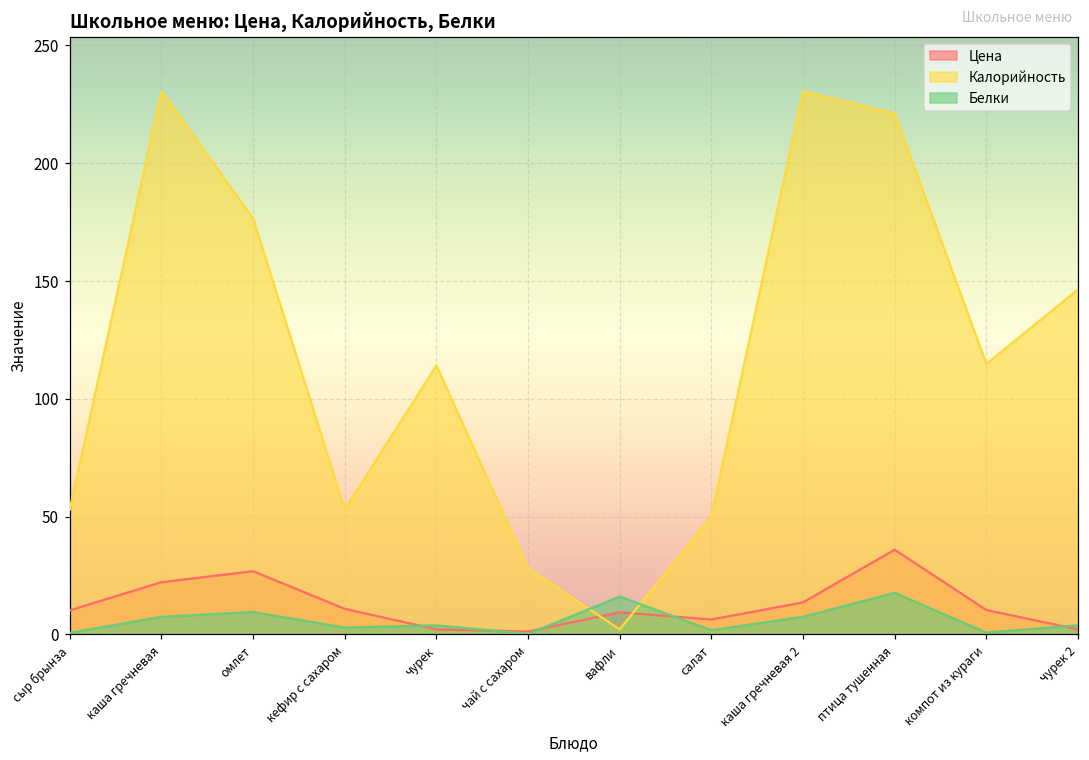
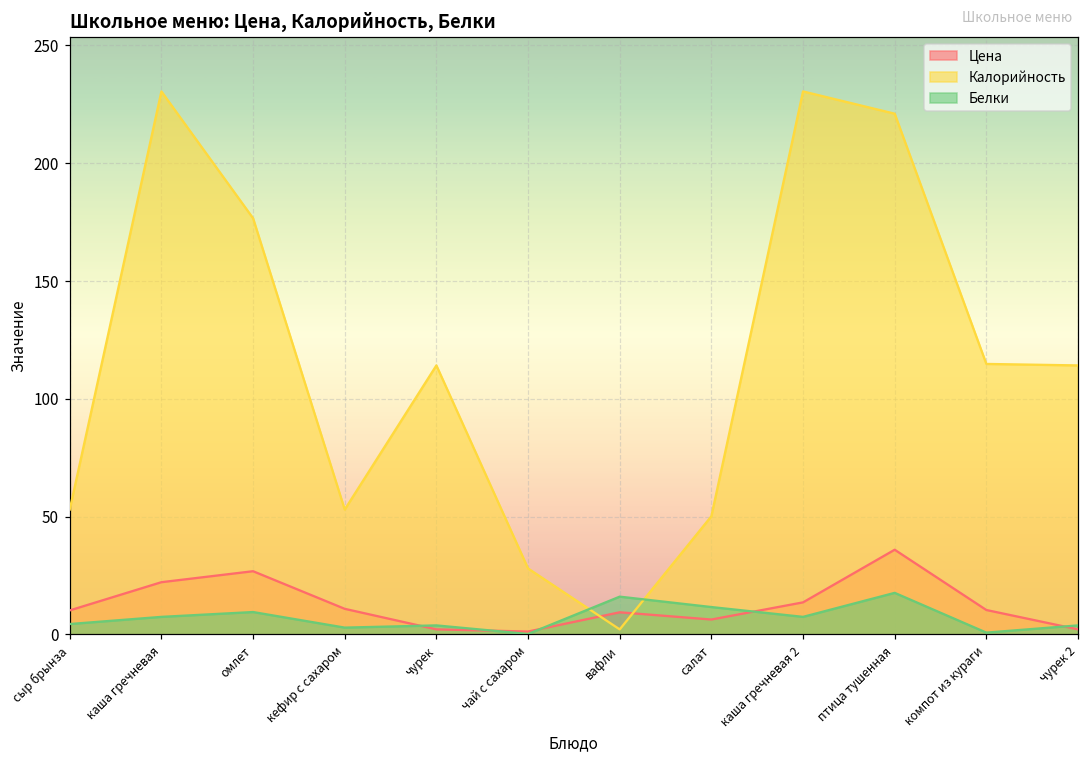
Белки, сыр брынза: 1 -> 4
Белки, салат: 2 -> 12
Калорийность, чурек 2: 146 -> 114
